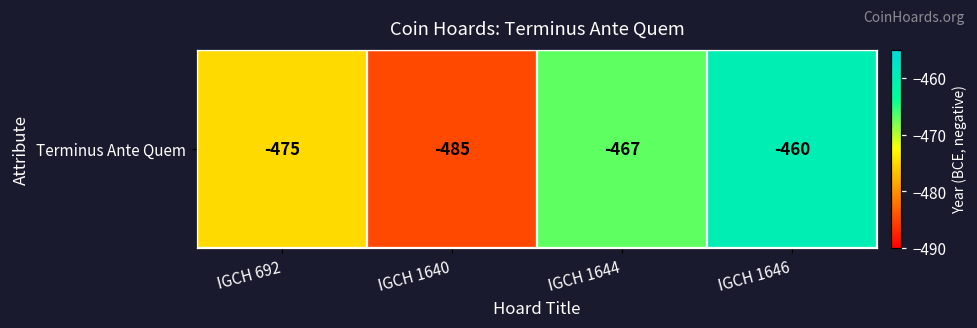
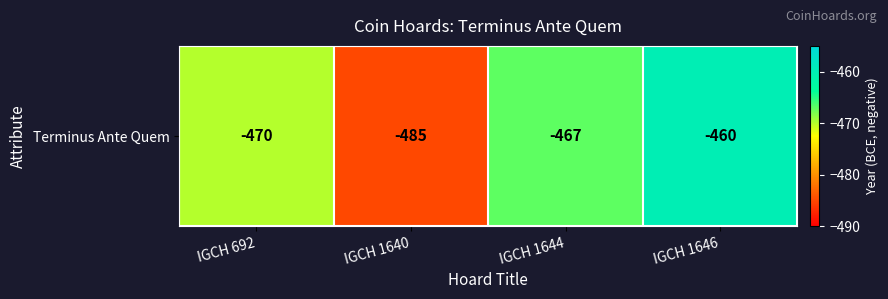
Terminus Ante Quem, IGCH 692: -475 -> -470
